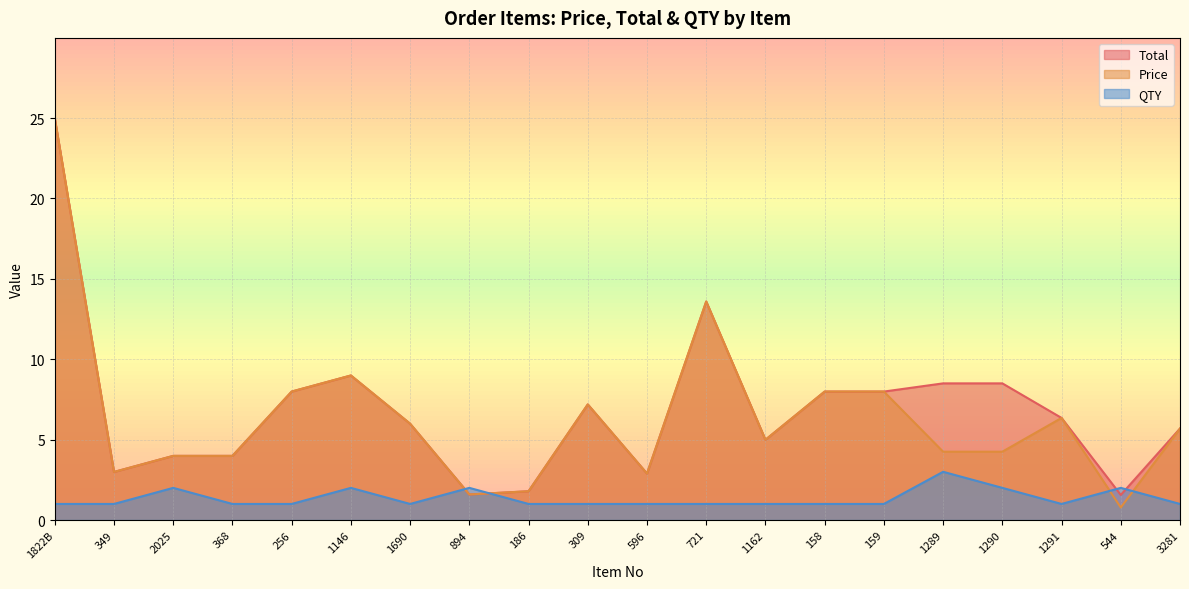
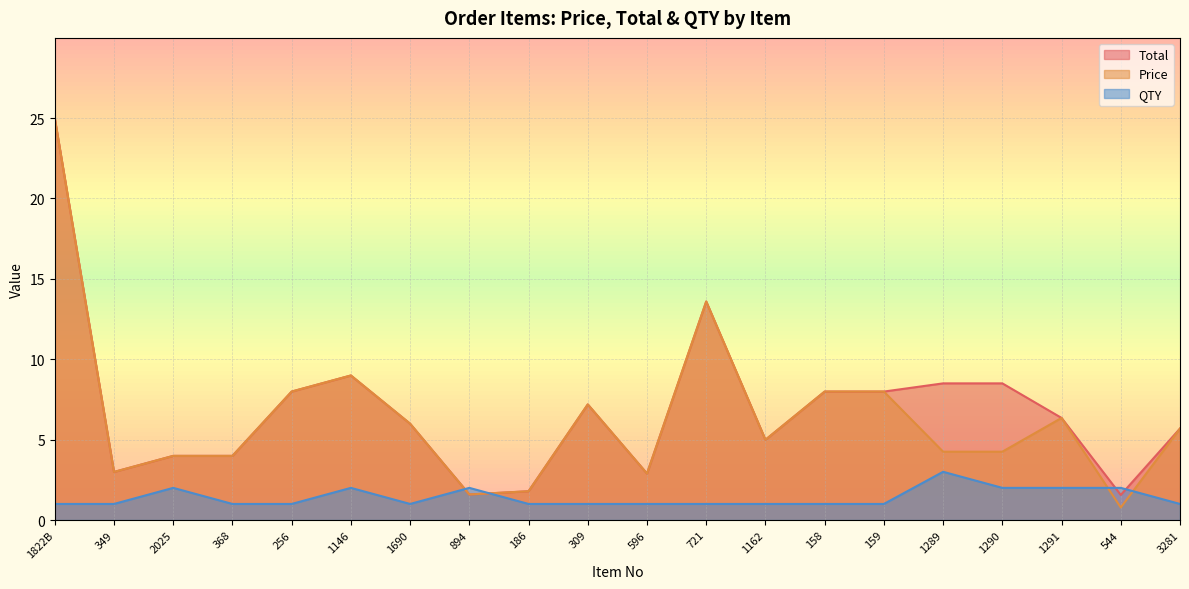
QTY, 1291: 1 -> 2
